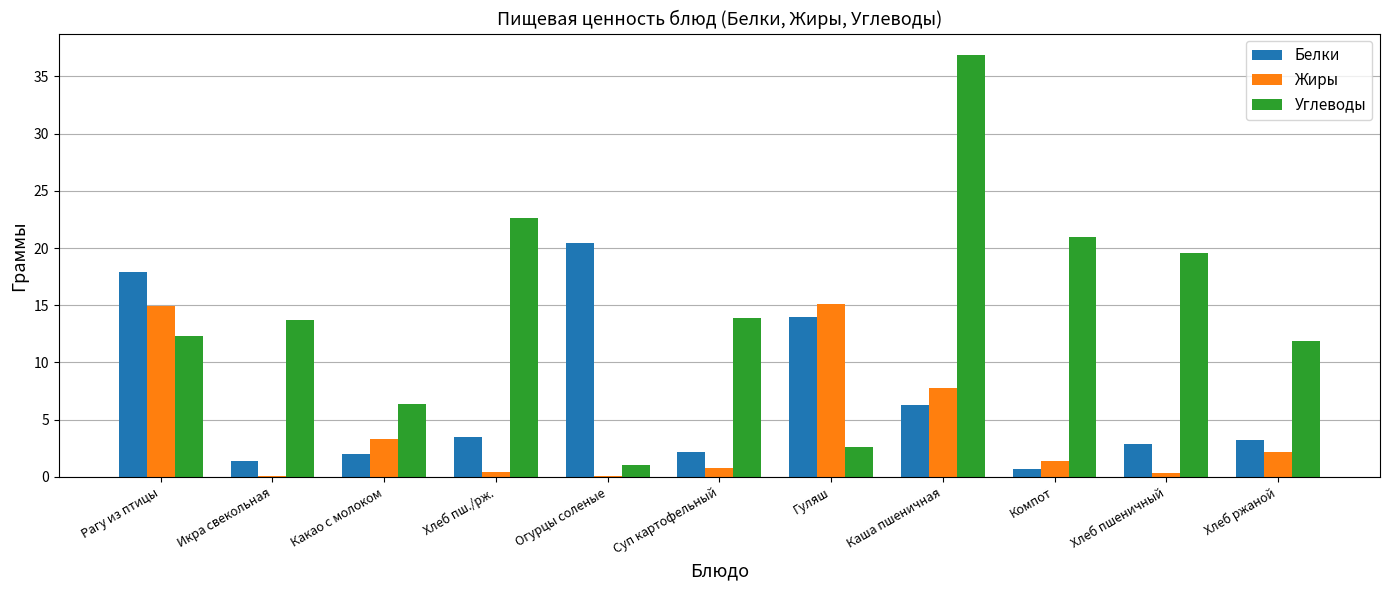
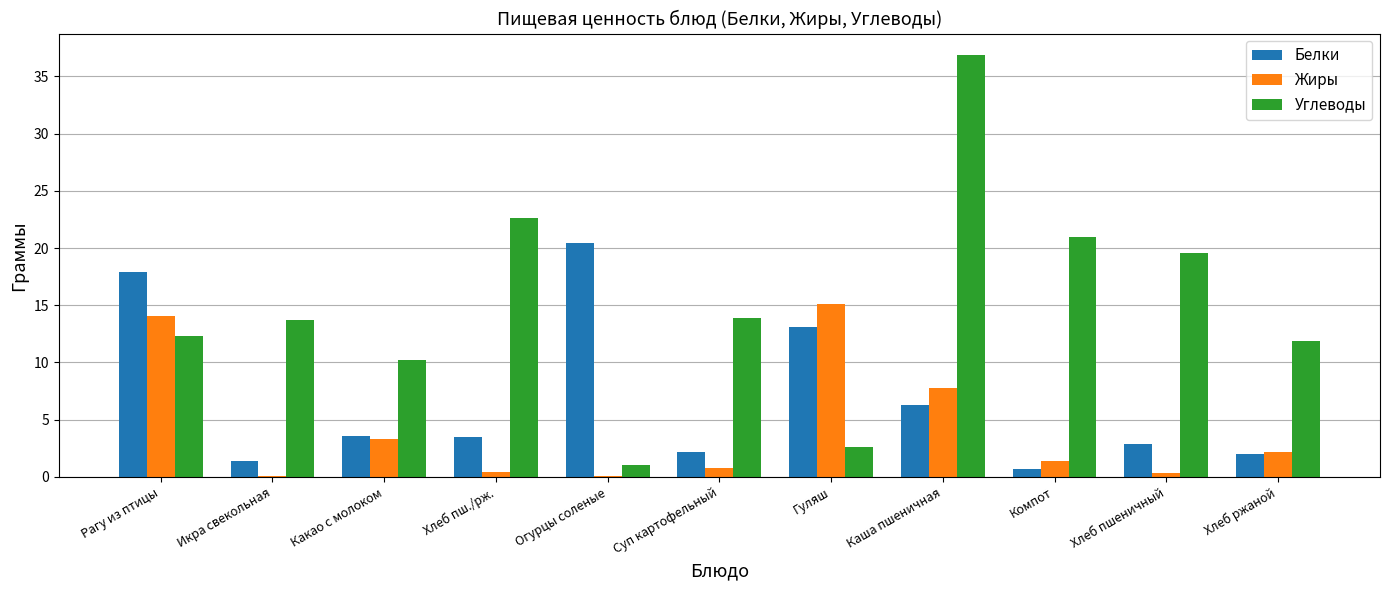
Жиры, Рагу из птицы: 14.9 -> 14.1
Белки, Какао с молоком: 2.0 -> 3.6
Углеводы, Какао с молоком: 6.4 -> 10.2
Белки, Гуляш: 14.0 -> 13.1
Белки, Хлеб ржаной: 3.2 -> 2.0
